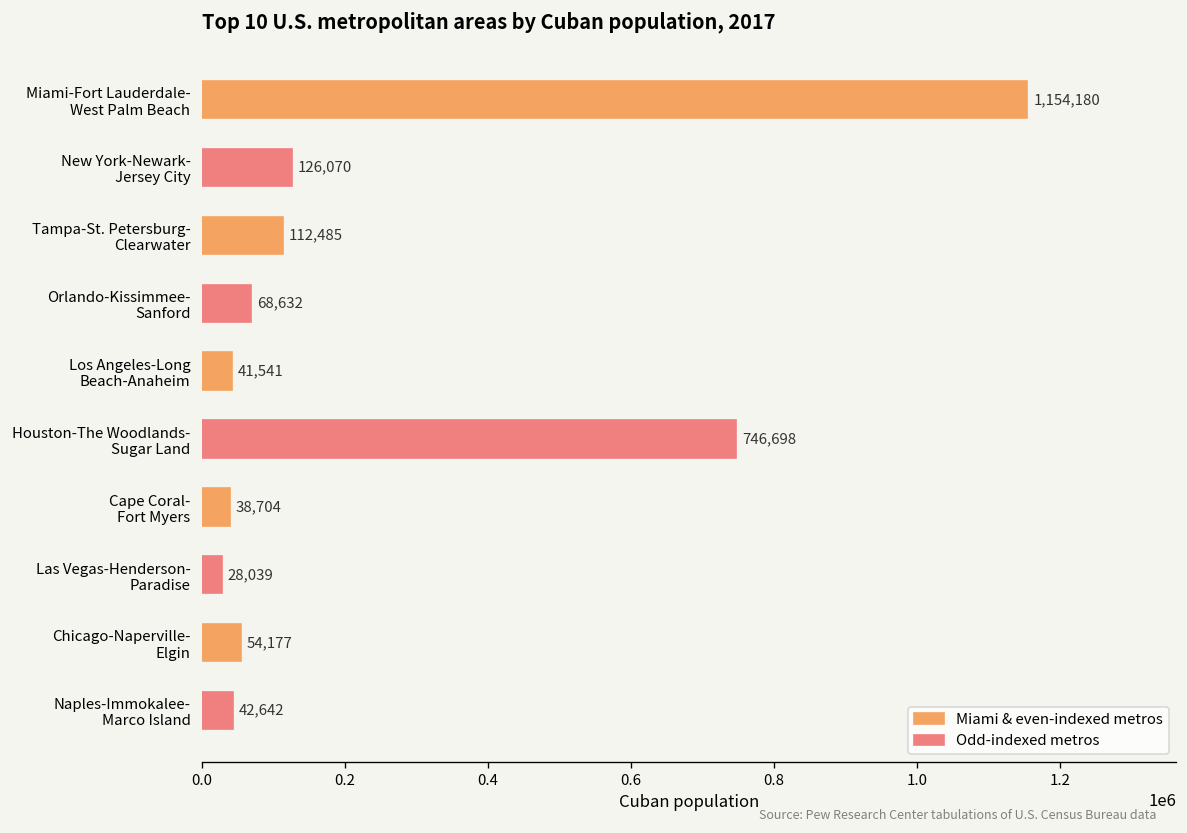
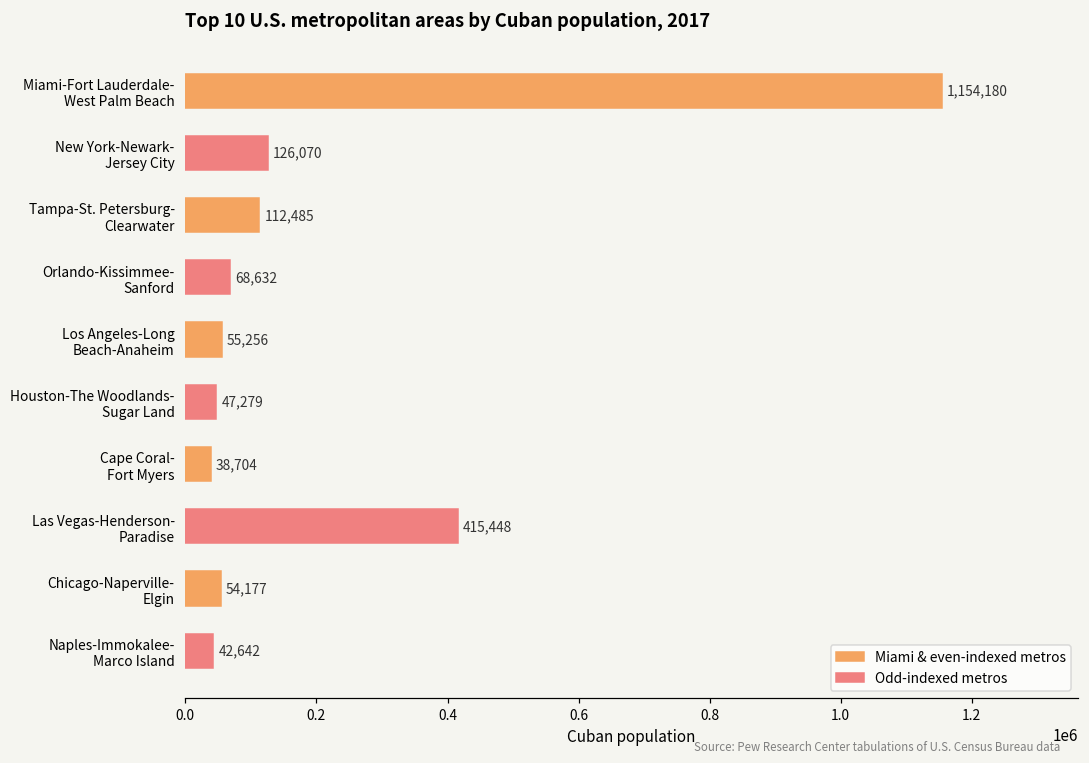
Los Angeles-Long Beach-Anaheim: 41,541 -> 55,256
Houston-The Woodlands- Sugar Land: 746,698 -> 47,279
Las Vegas-Henderson- Paradise: 28,039 -> 415,448
